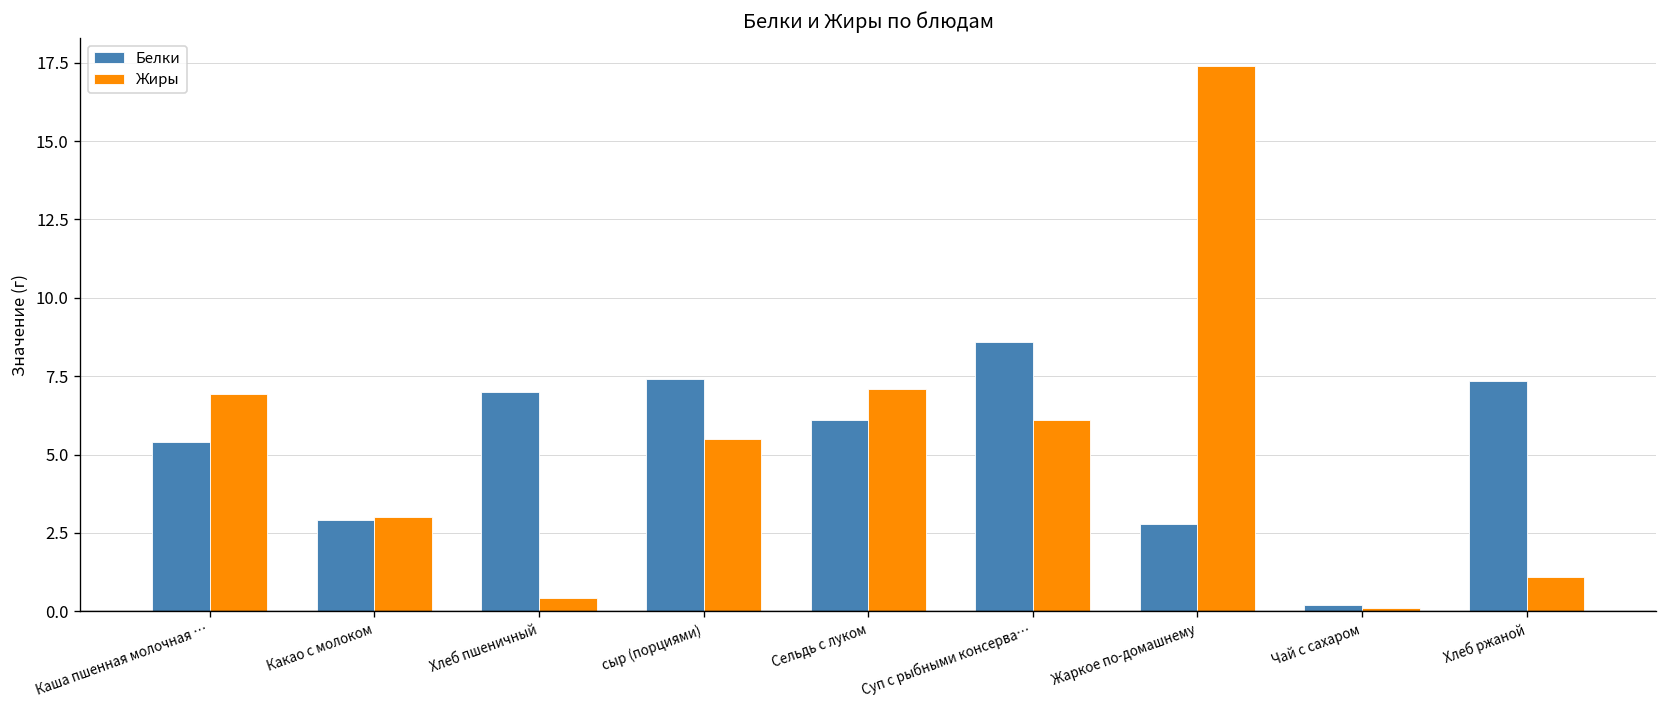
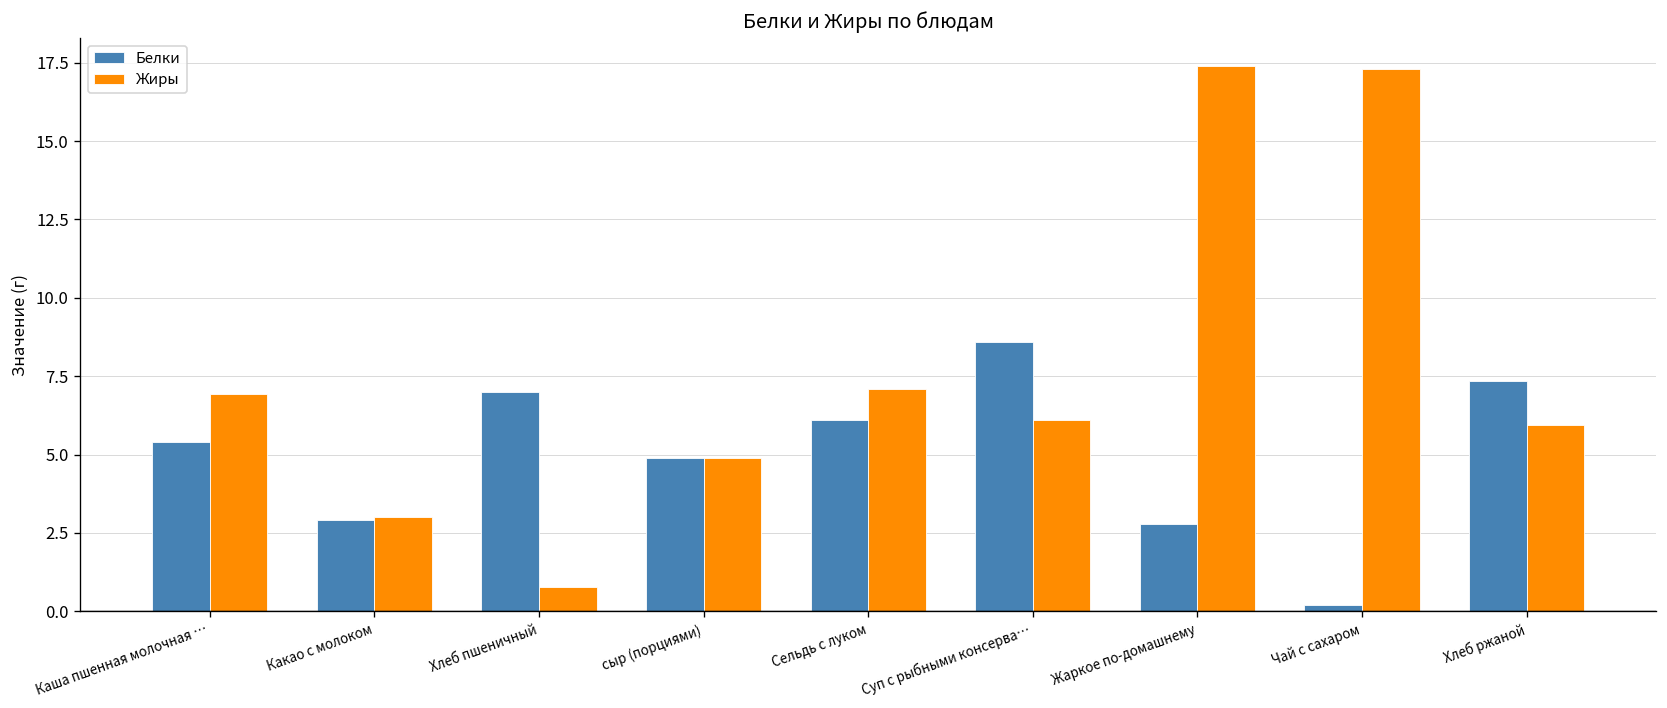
Жиры, Хлеб пшеничный: 0.4 -> 0.8
Белки, сыр (порциями): 7.4 -> 4.9
Жиры, сыр (порциями): 5.5 -> 4.9
Жиры, Чай с сахаром: 0.1 -> 17.3
Жиры, Хлеб ржаной: 1.1 -> 6.0
